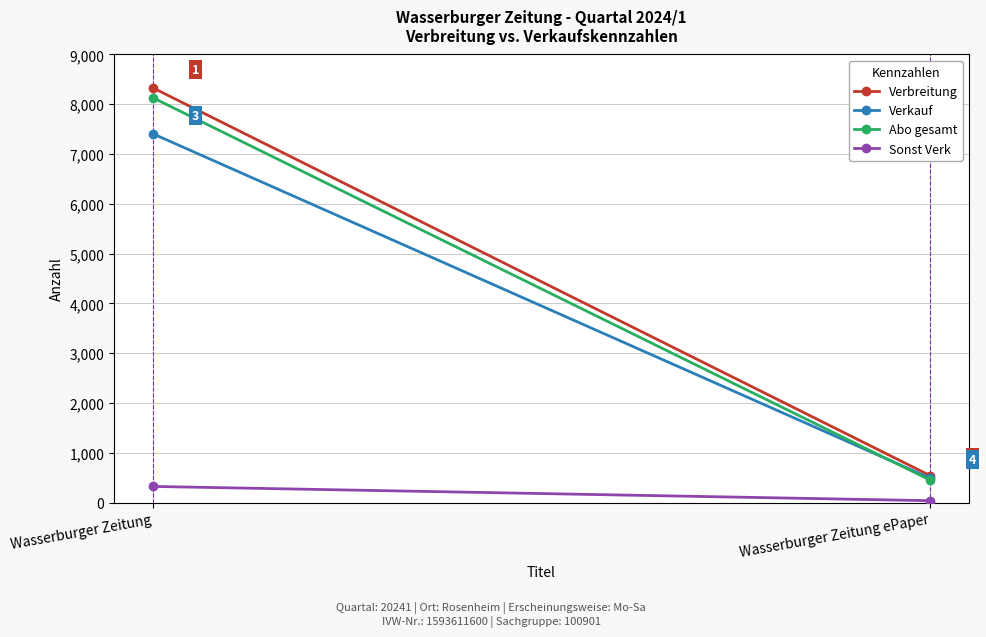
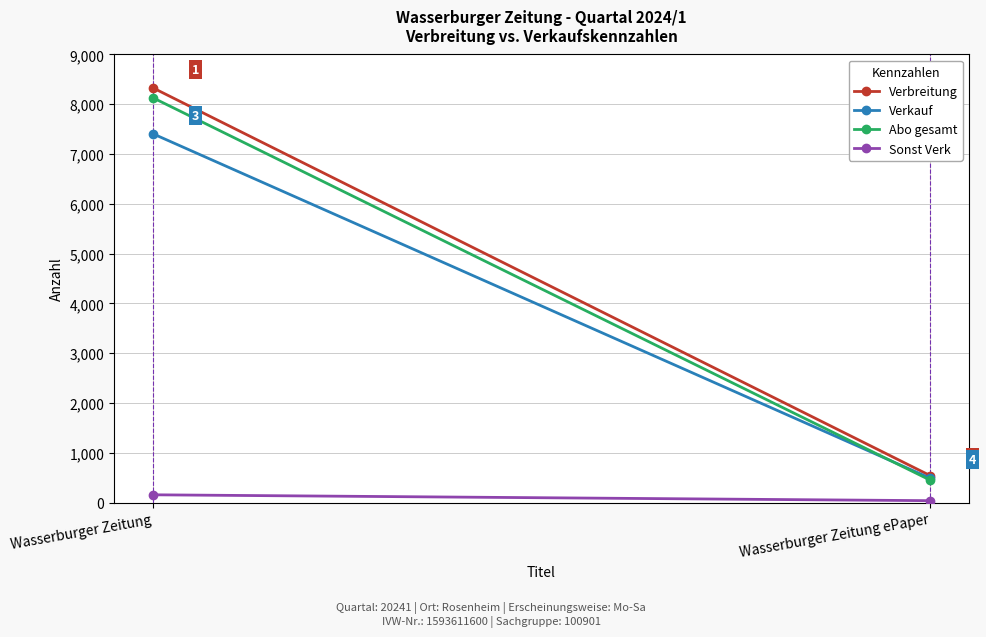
Sonst Verk, Wasserburger Zeitung: 300 -> 200
